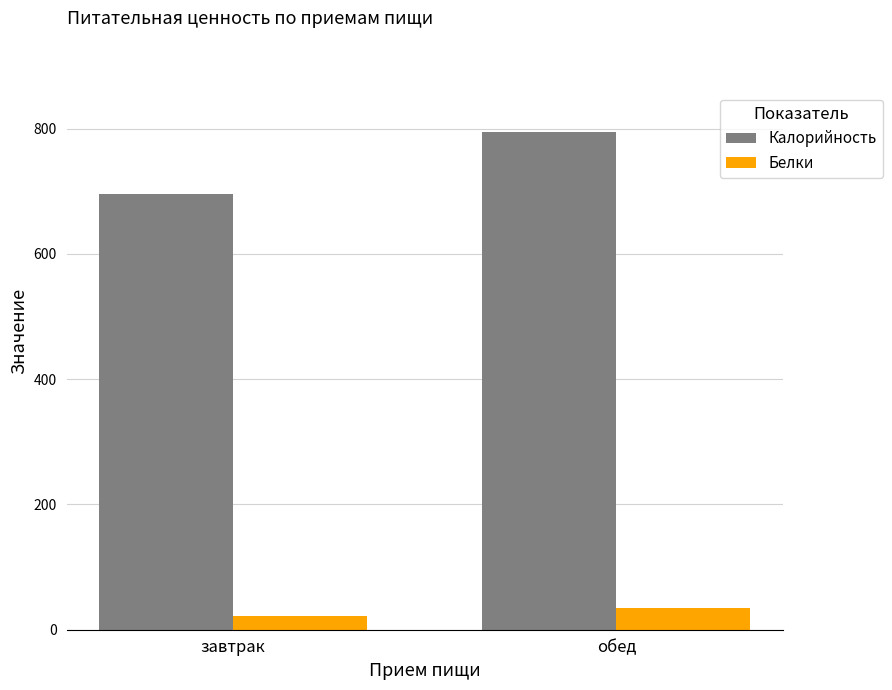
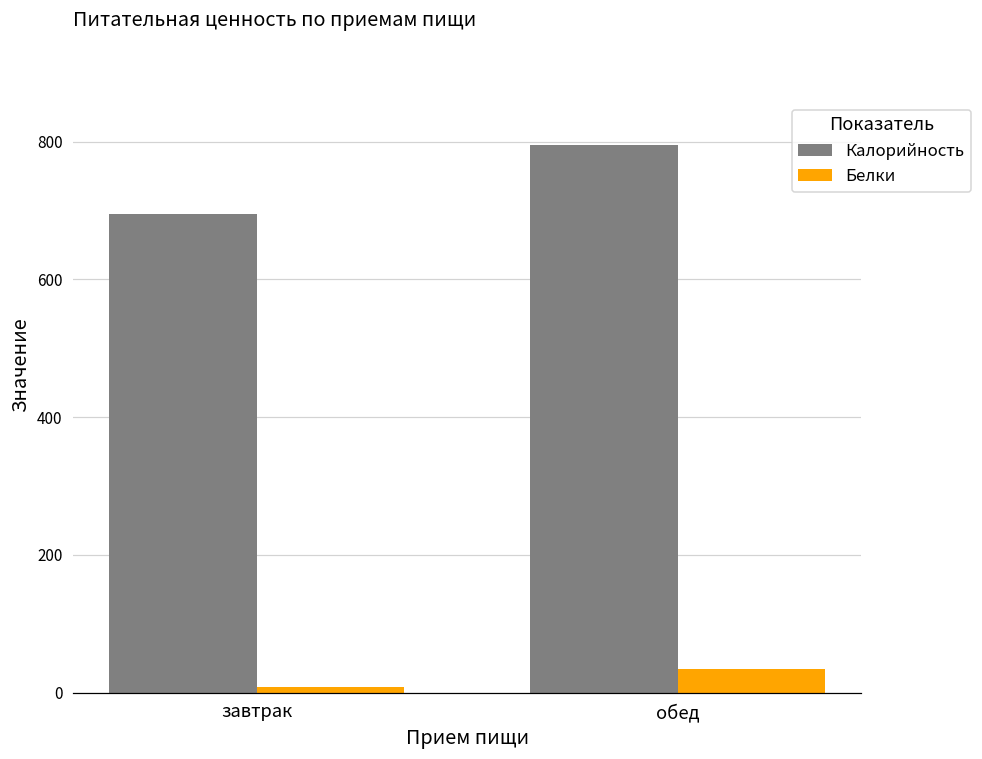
Белки, завтрак: 20 -> 10
